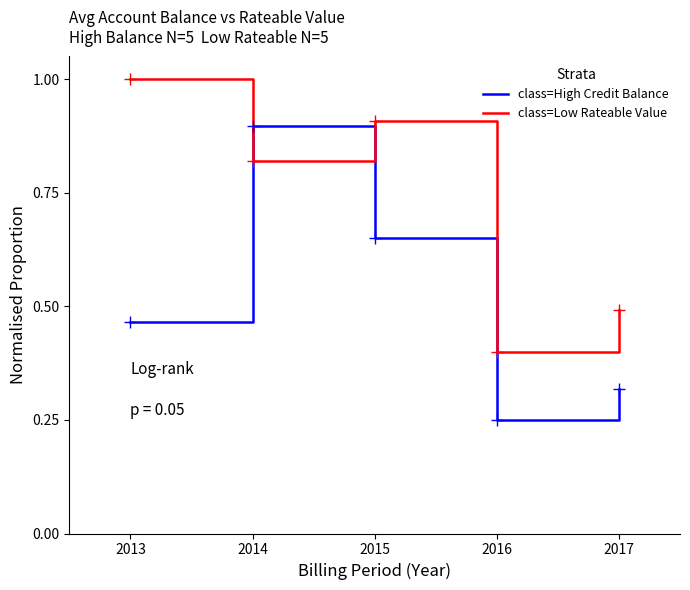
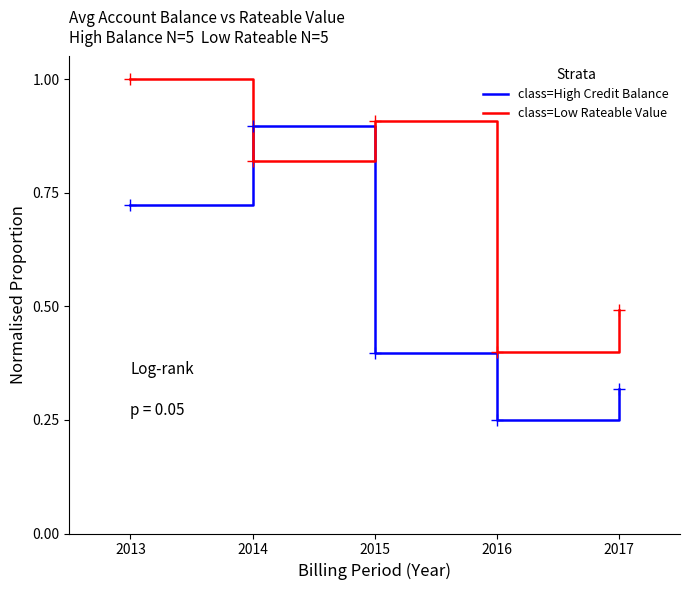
class=High Credit Balance, 2013: 0.47 -> 0.72
class=High Credit Balance, 2015: 0.65 -> 0.40
